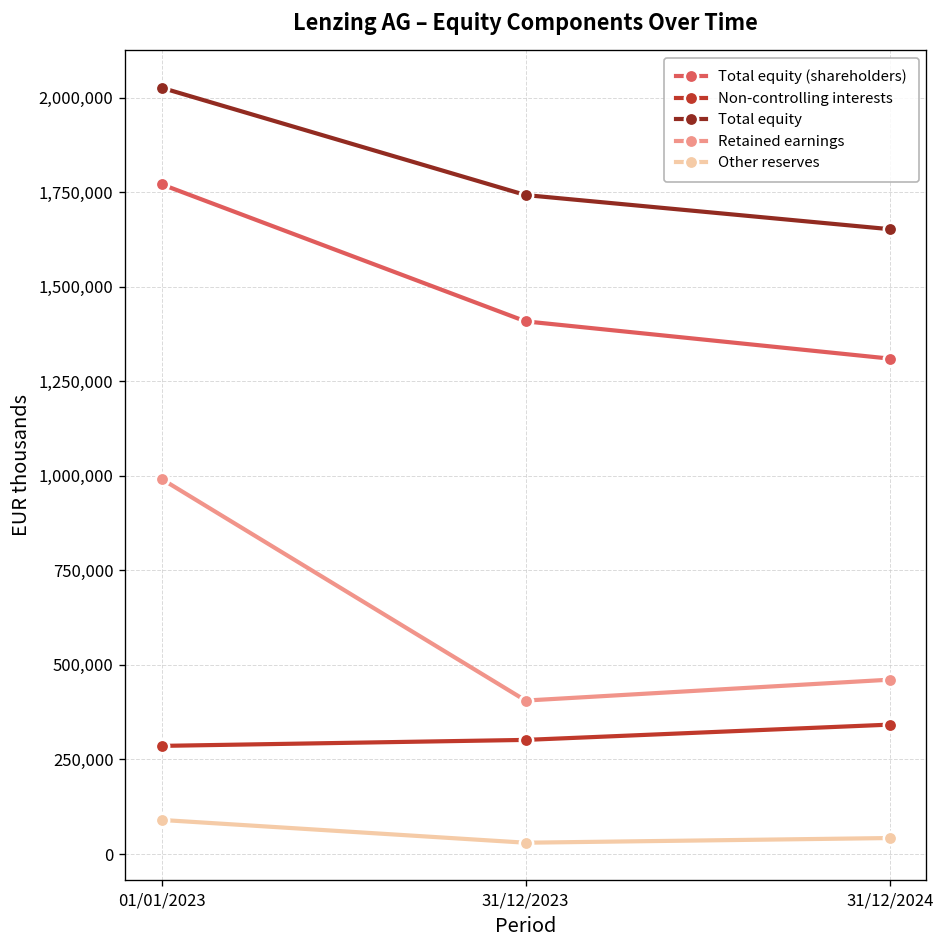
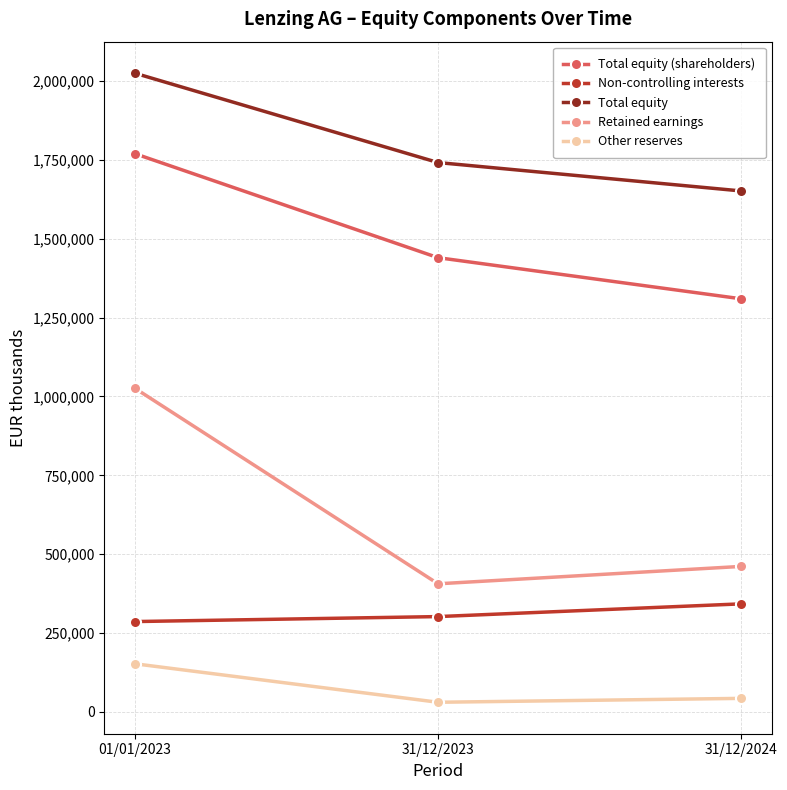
Retained earnings, 01/01/2023: 990,000 -> 1,030,000
Other reserves, 01/01/2023: 90,000 -> 150,000
Total equity (shareholders), 31/12/2023: 1,410,000 -> 1,440,000
